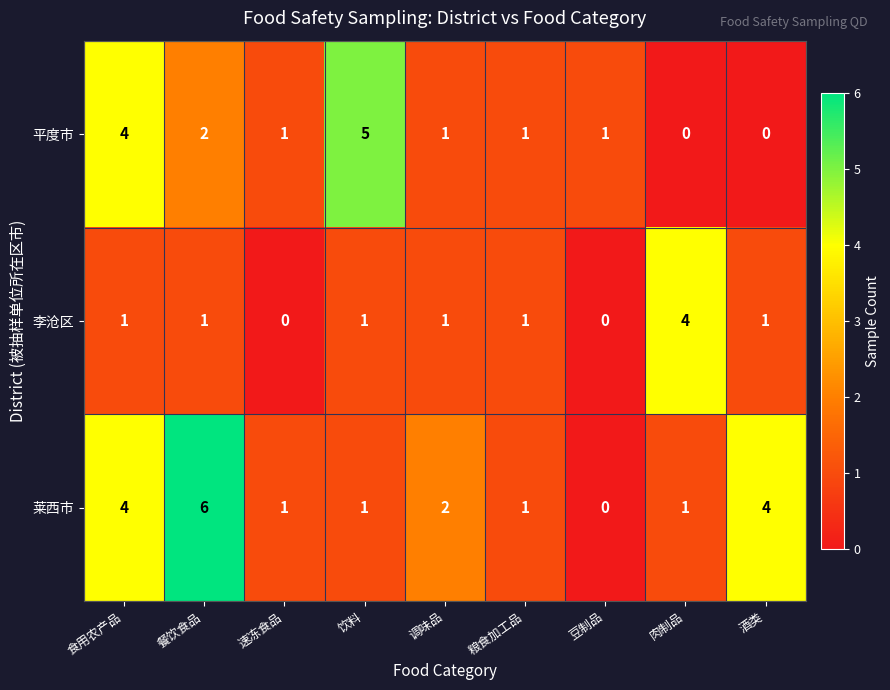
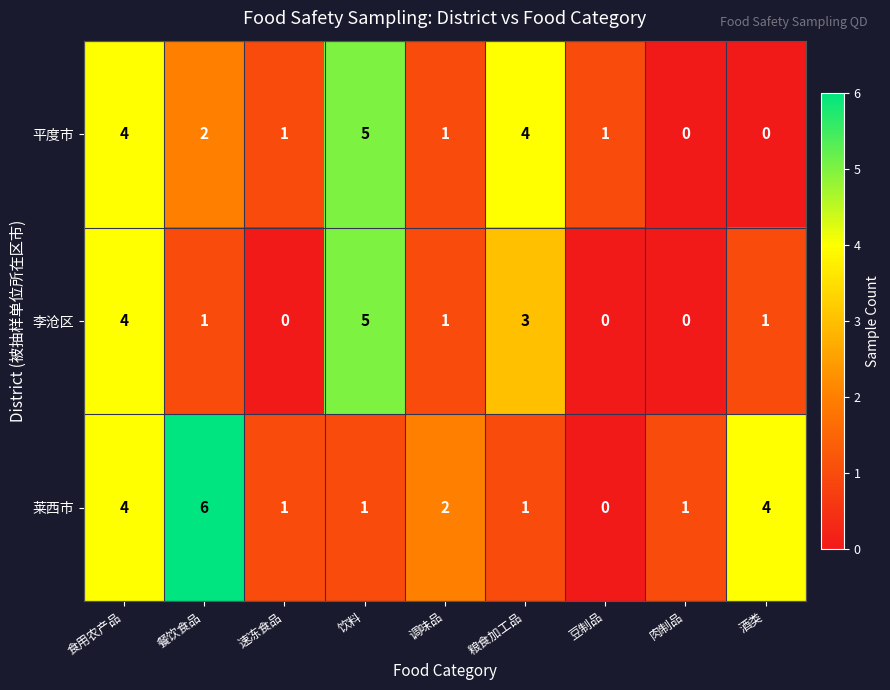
平度市, 粮食加工品: 1 -> 4
李沧区, 食用农产品: 1 -> 4
李沧区, 饮料: 1 -> 5
李沧区, 粮食加工品: 1 -> 3
李沧区, 肉制品: 4 -> 0
